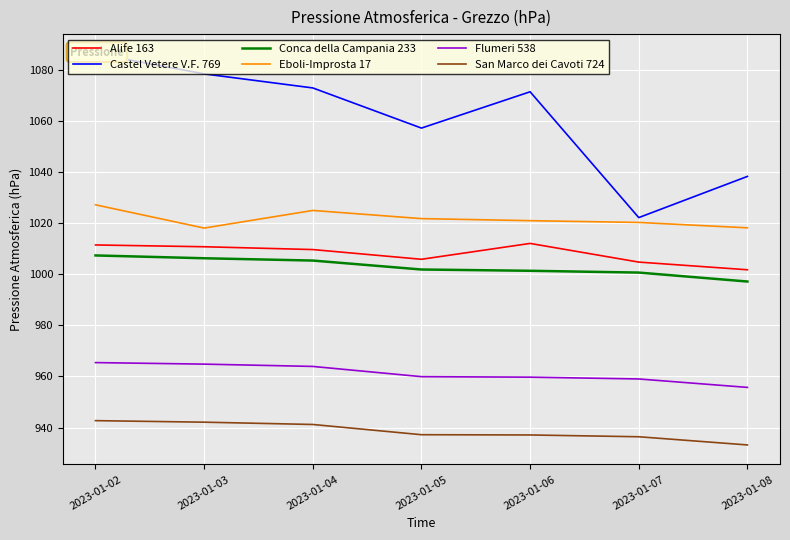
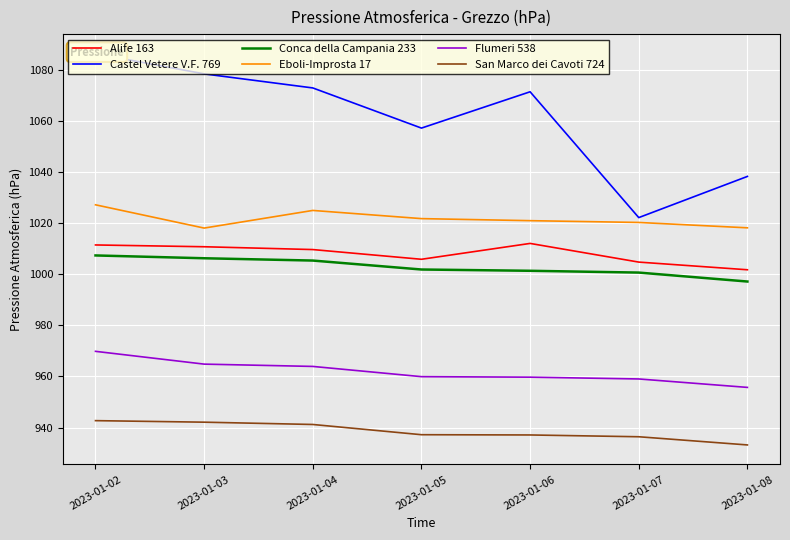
Flumeri 538, 2023-01-02: 965 -> 970
